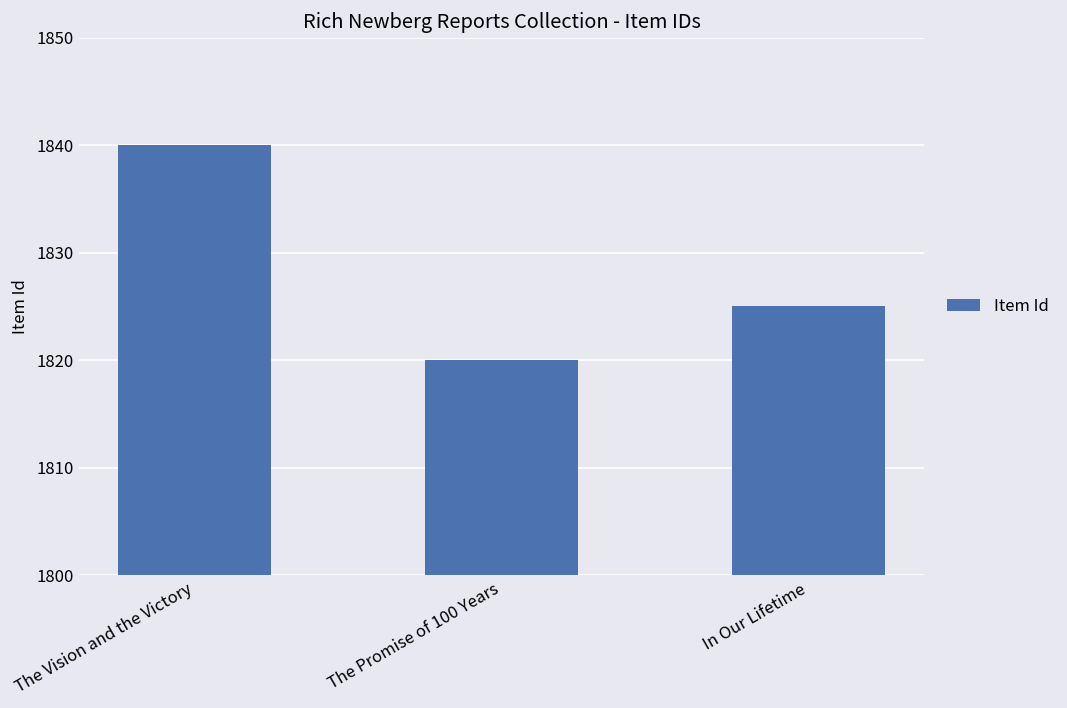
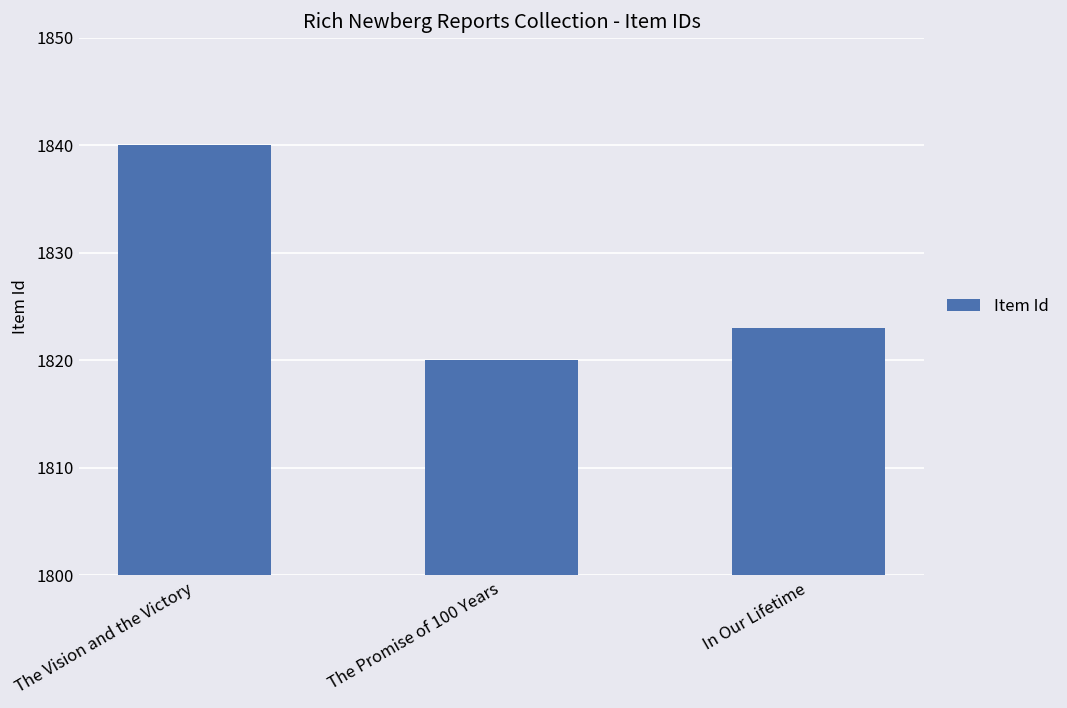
In Our Lifetime: 1825 -> 1823
